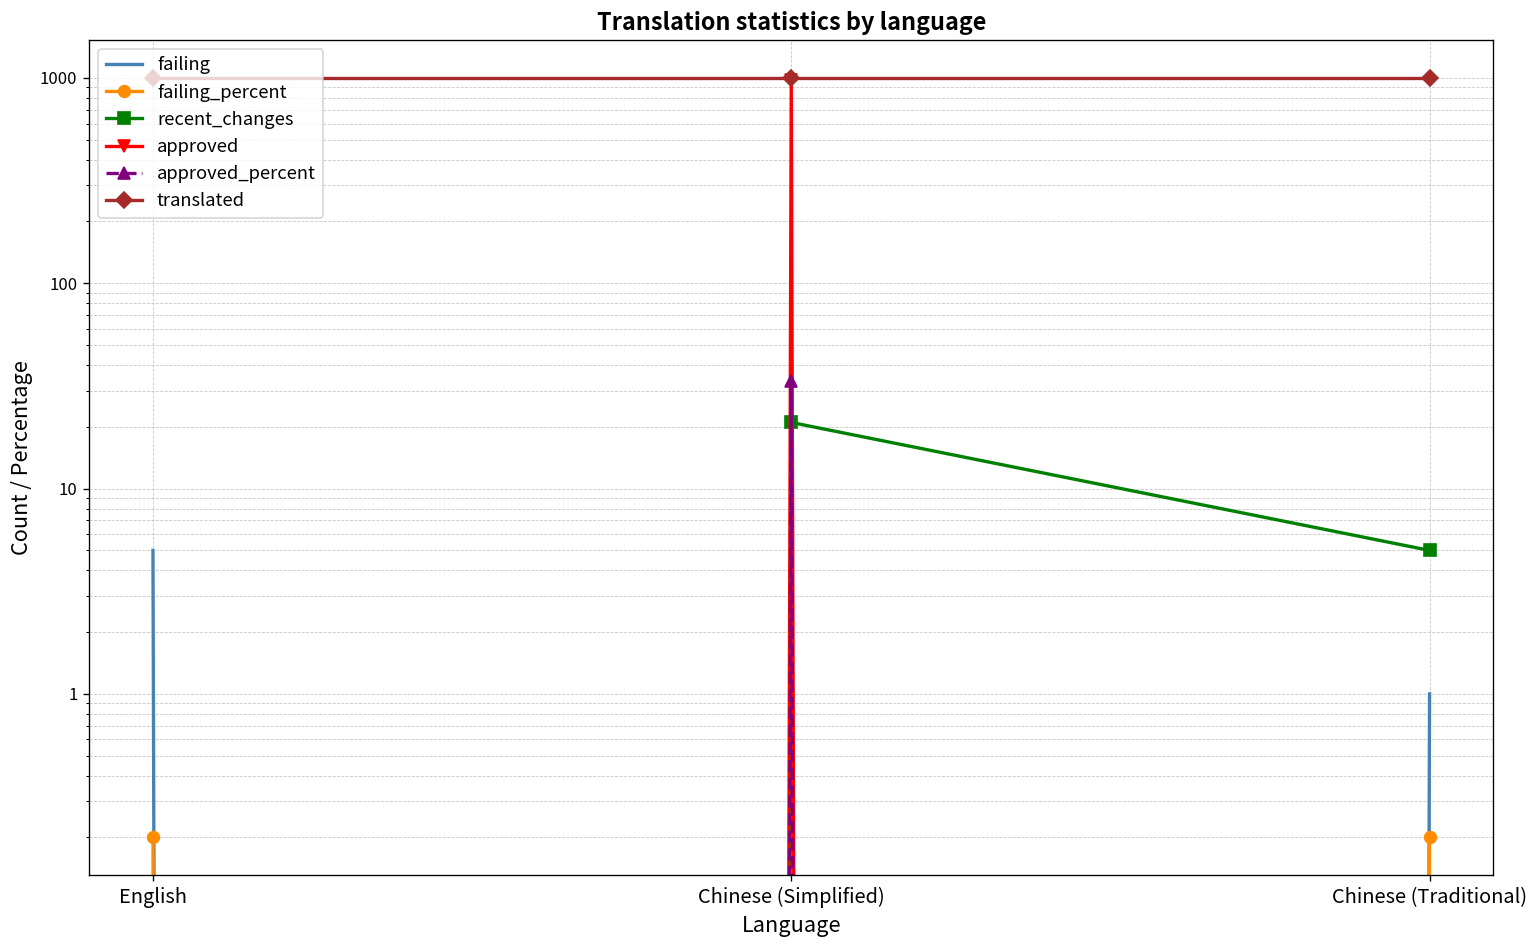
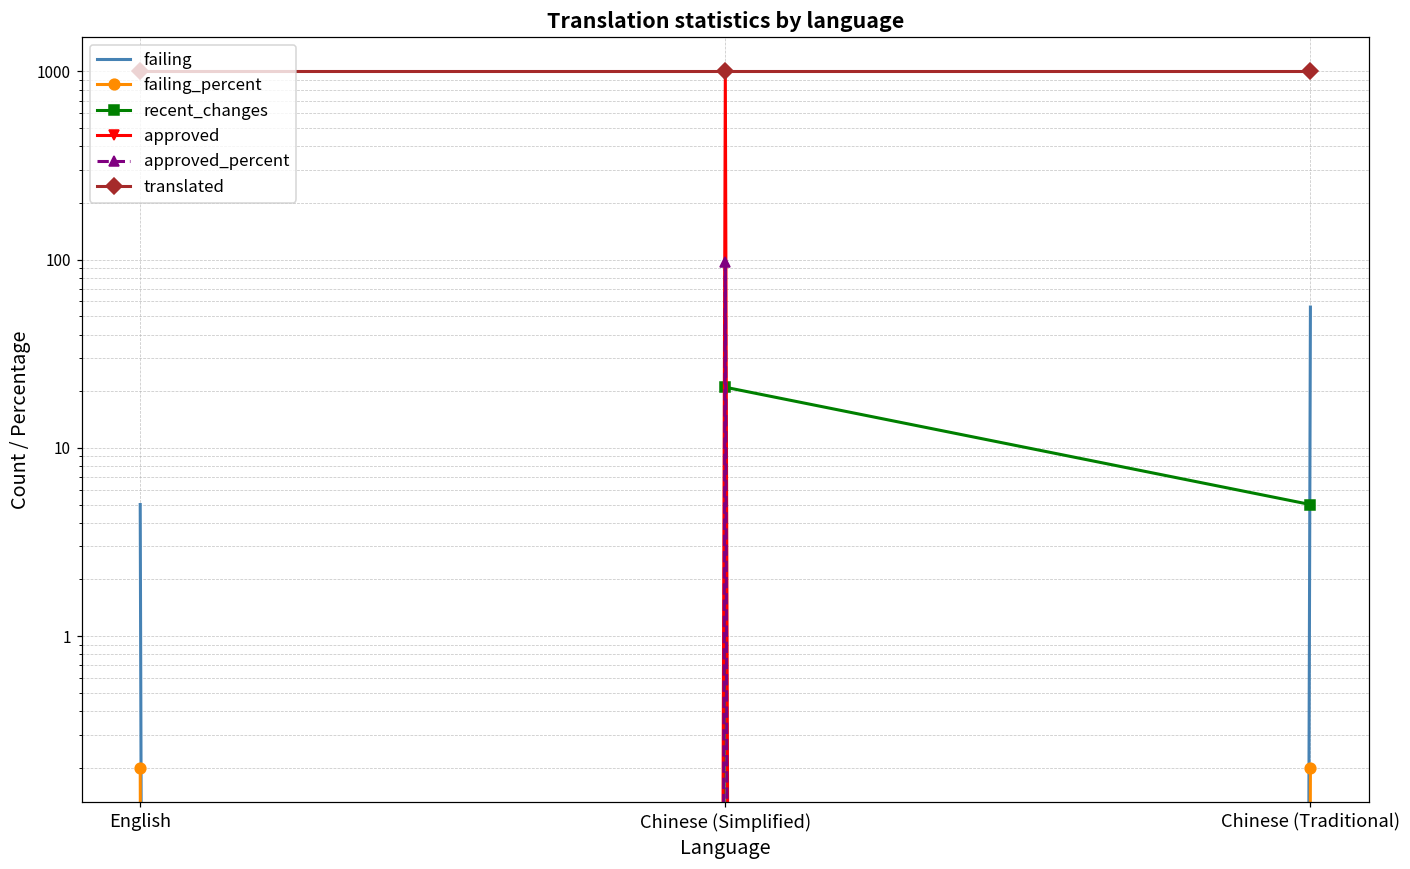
approved_percent, Chinese (Simplified): 33 -> 100
failing, Chinese (Traditional): 1 -> 56
